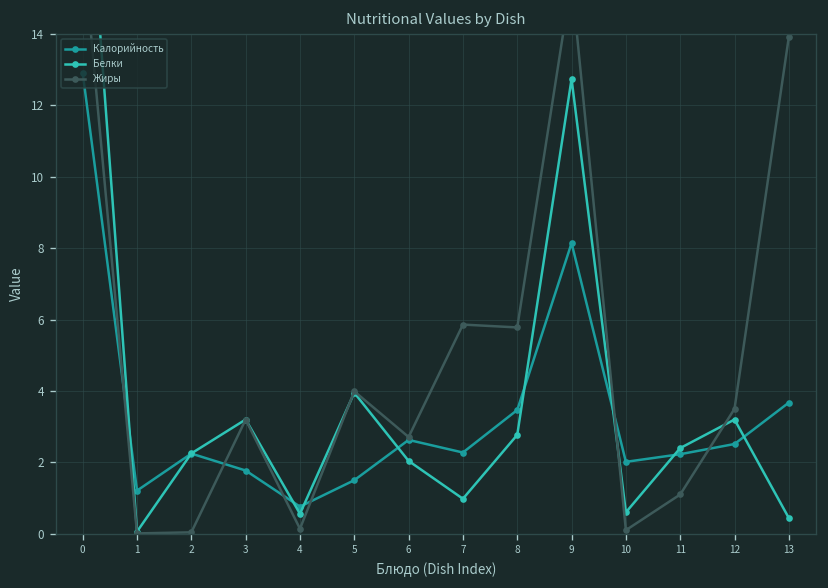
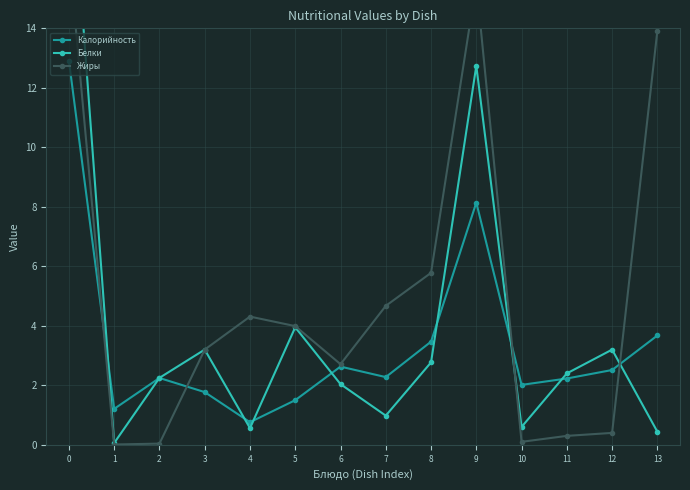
Жиры, 4: 0.1 -> 4.3
Жиры, 7: 5.9 -> 4.7
Жиры, 11: 1.1 -> 0.3
Жиры, 12: 3.5 -> 0.4
